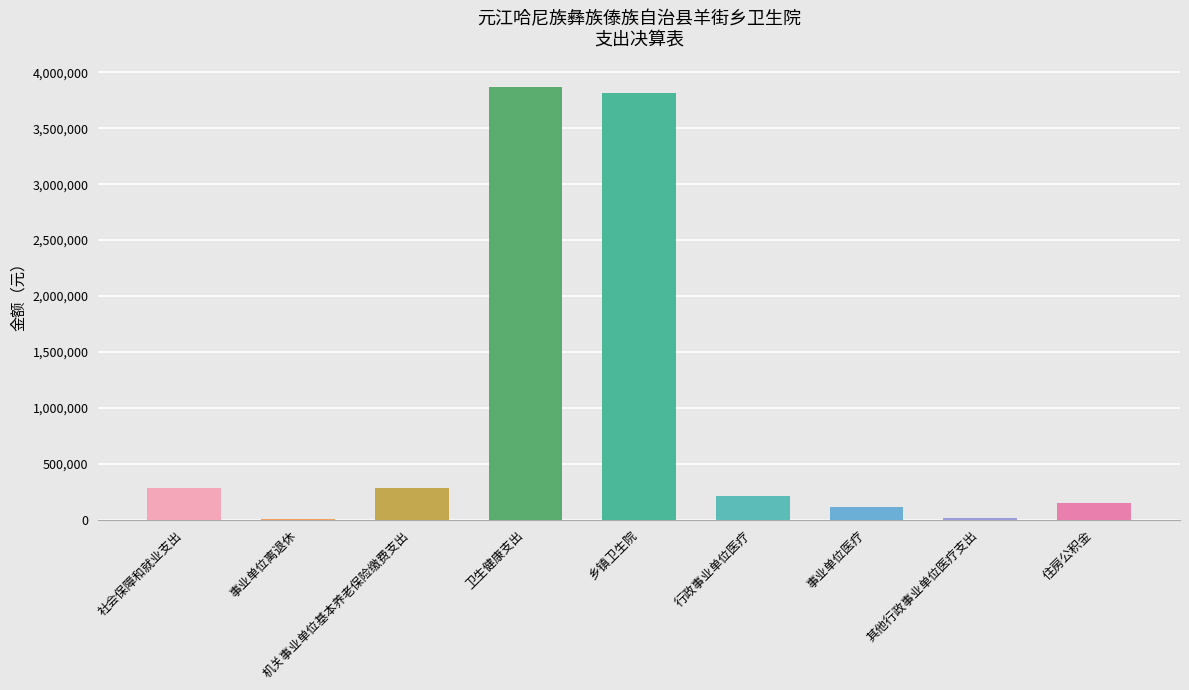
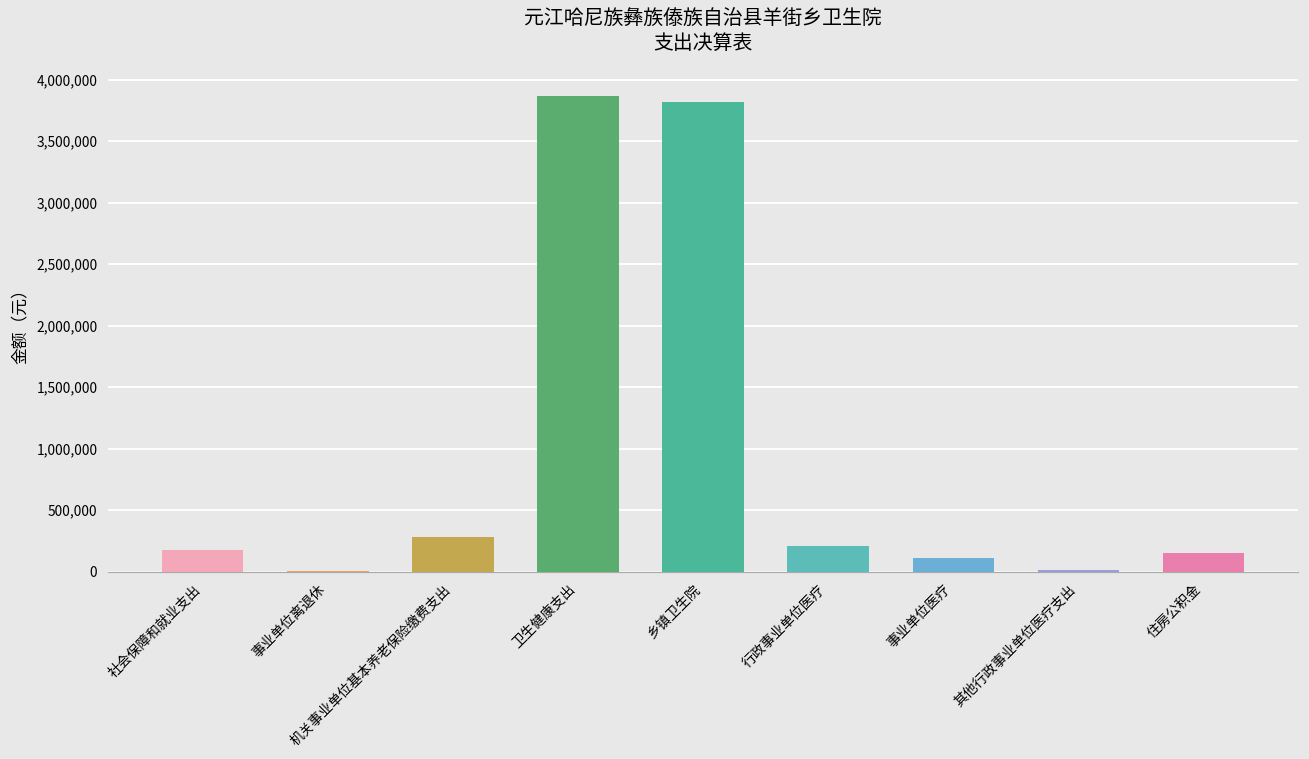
社会保障和就业支出: 280,000 -> 170,000
